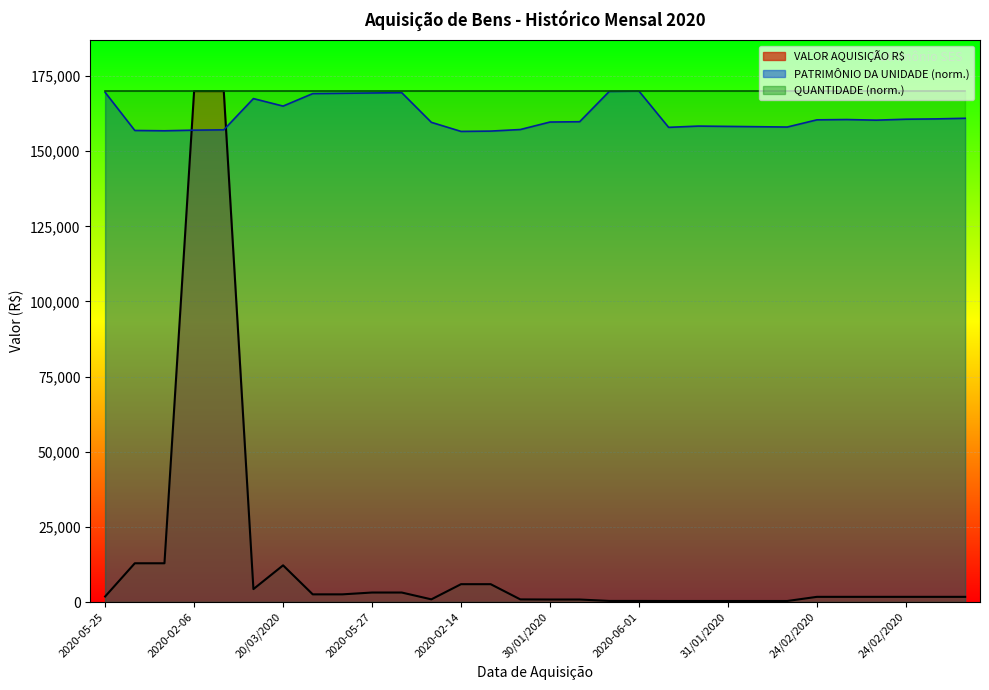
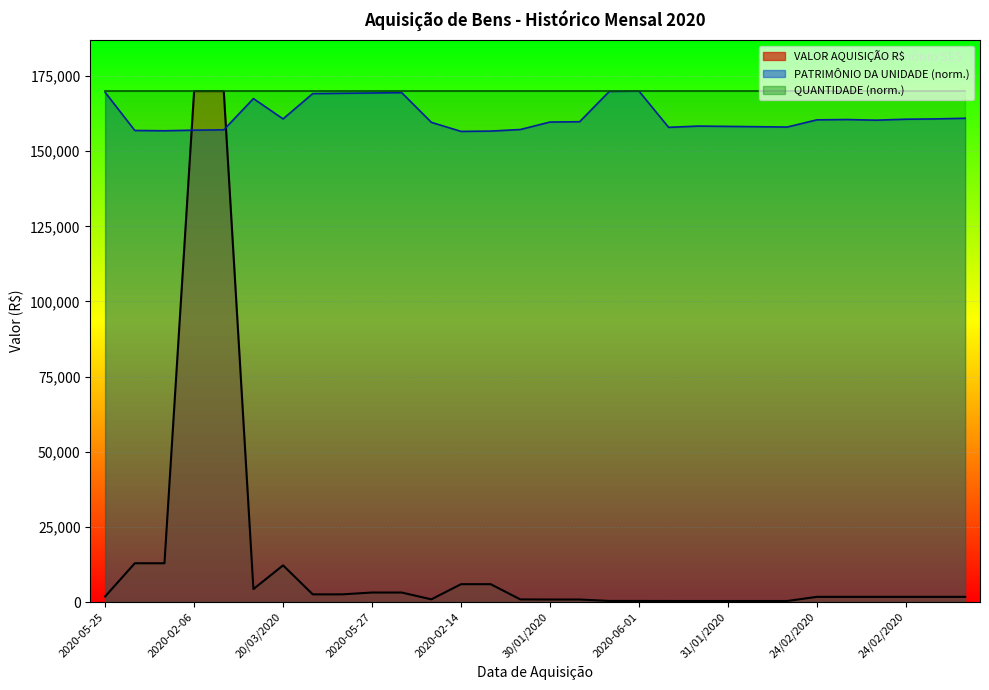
PATRIMÔNIO DA UNIDADE (norm.), 20/03/2020: 165,000 -> 161,000
